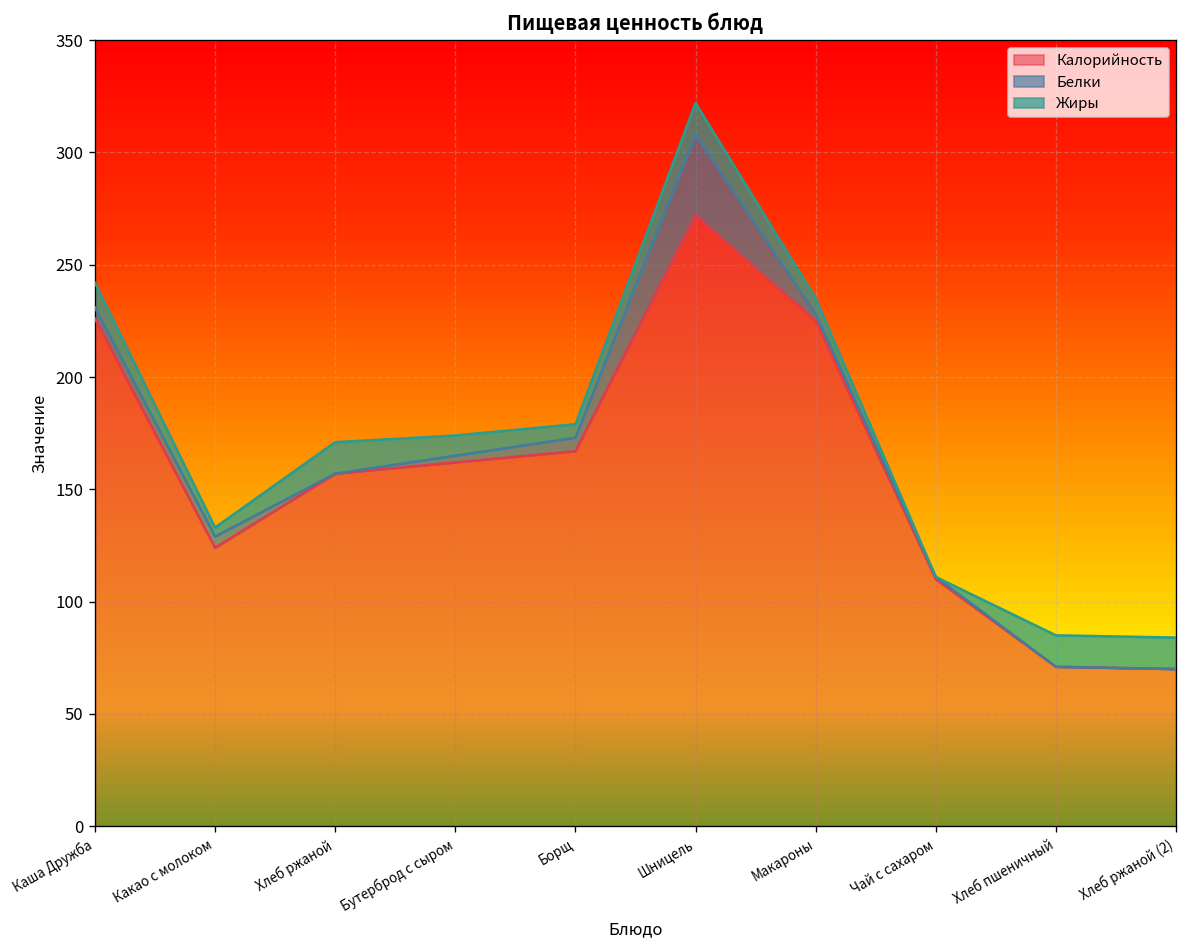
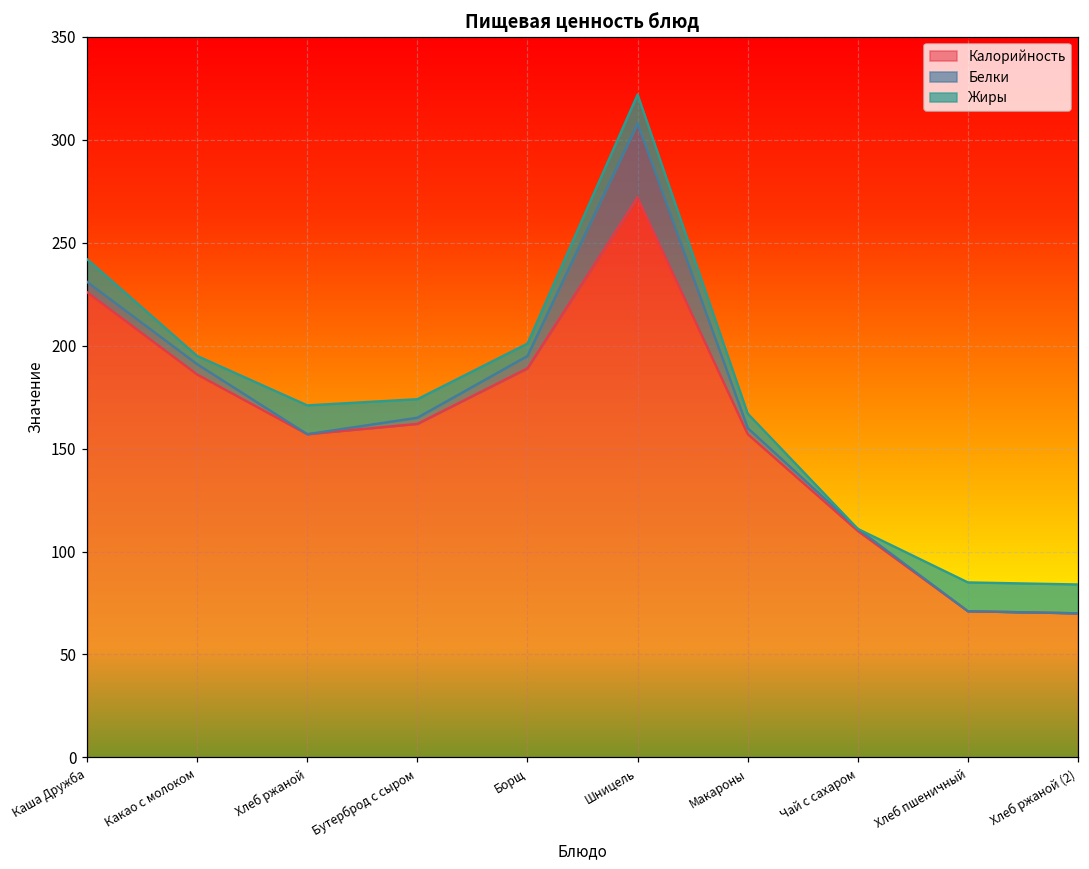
Калорийность, Какао с молоком: 124 -> 186
Калорийность, Борщ: 167 -> 189
Калорийность, Макароны: 225 -> 157
